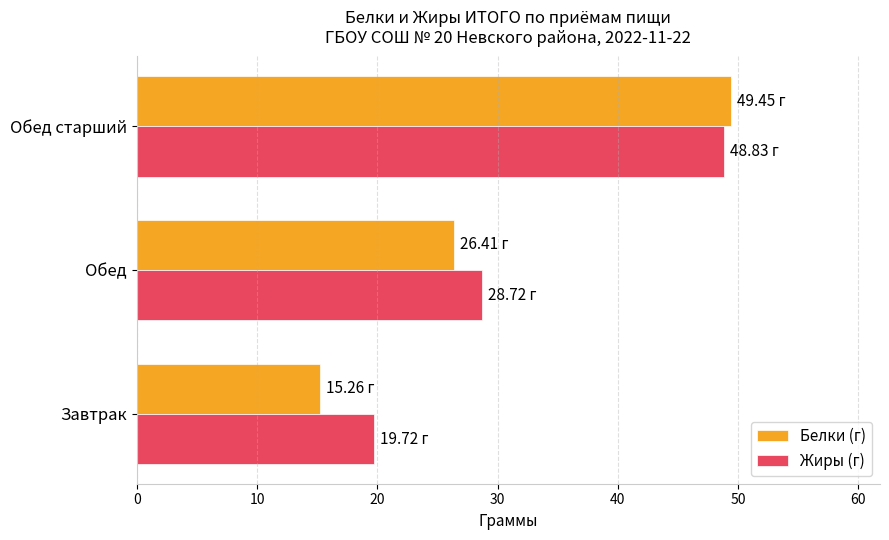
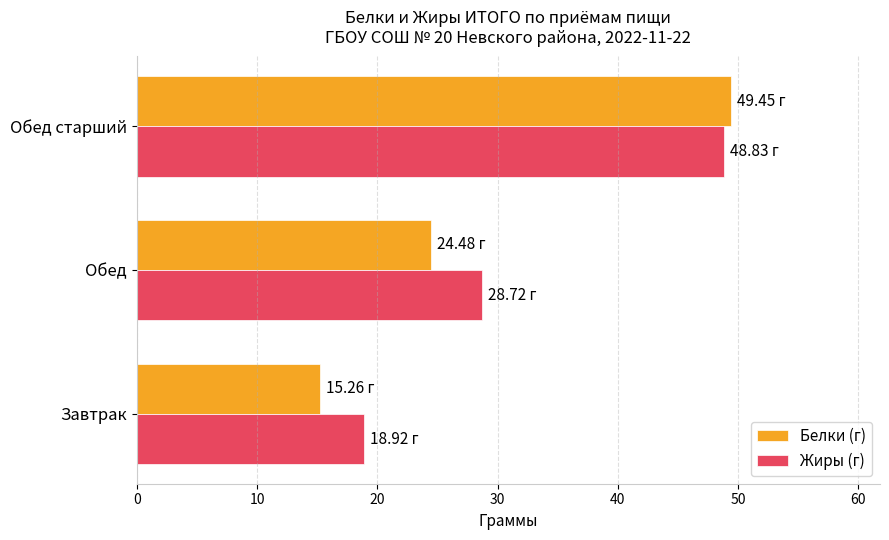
Белки (г), Обед: 26.41 -> 24.48
Жиры (г), Завтрак: 19.72 -> 18.92
